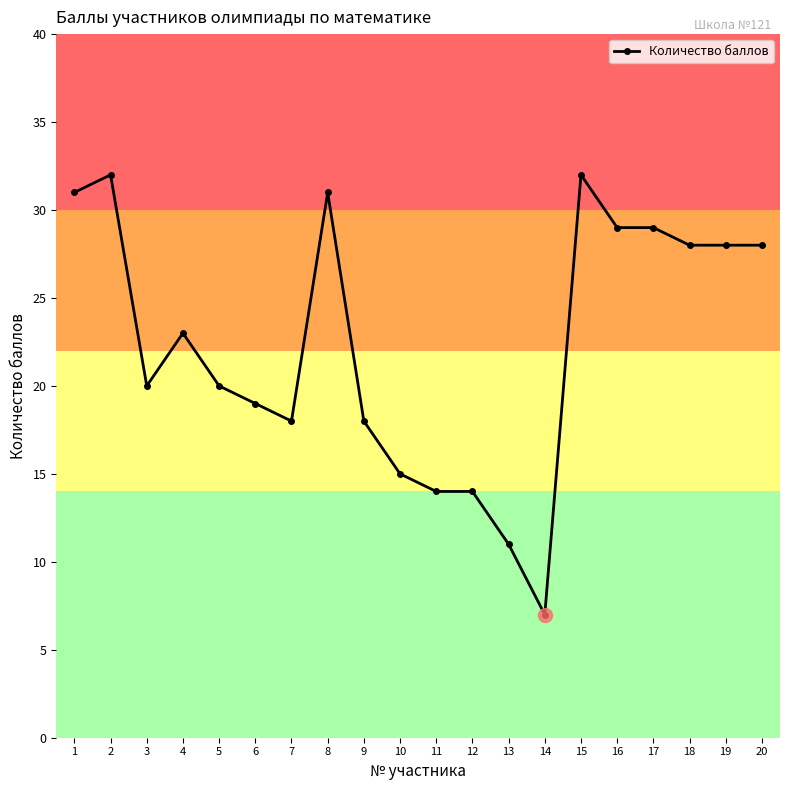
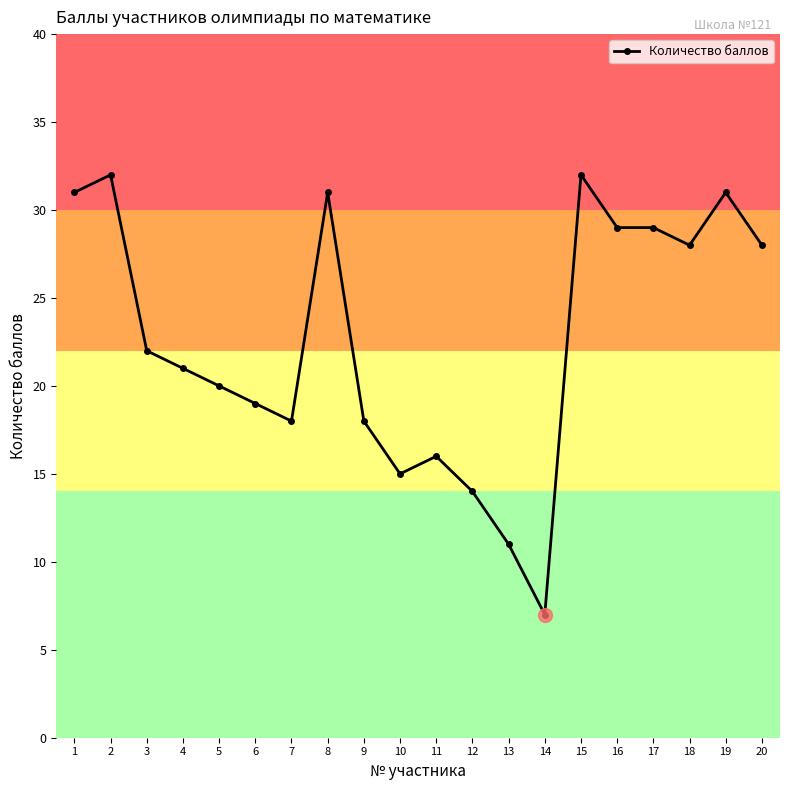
Количество баллов, 3: 20 -> 22
Количество баллов, 4: 23 -> 21
Количество баллов, 11: 14 -> 16
Количество баллов, 19: 28 -> 31
